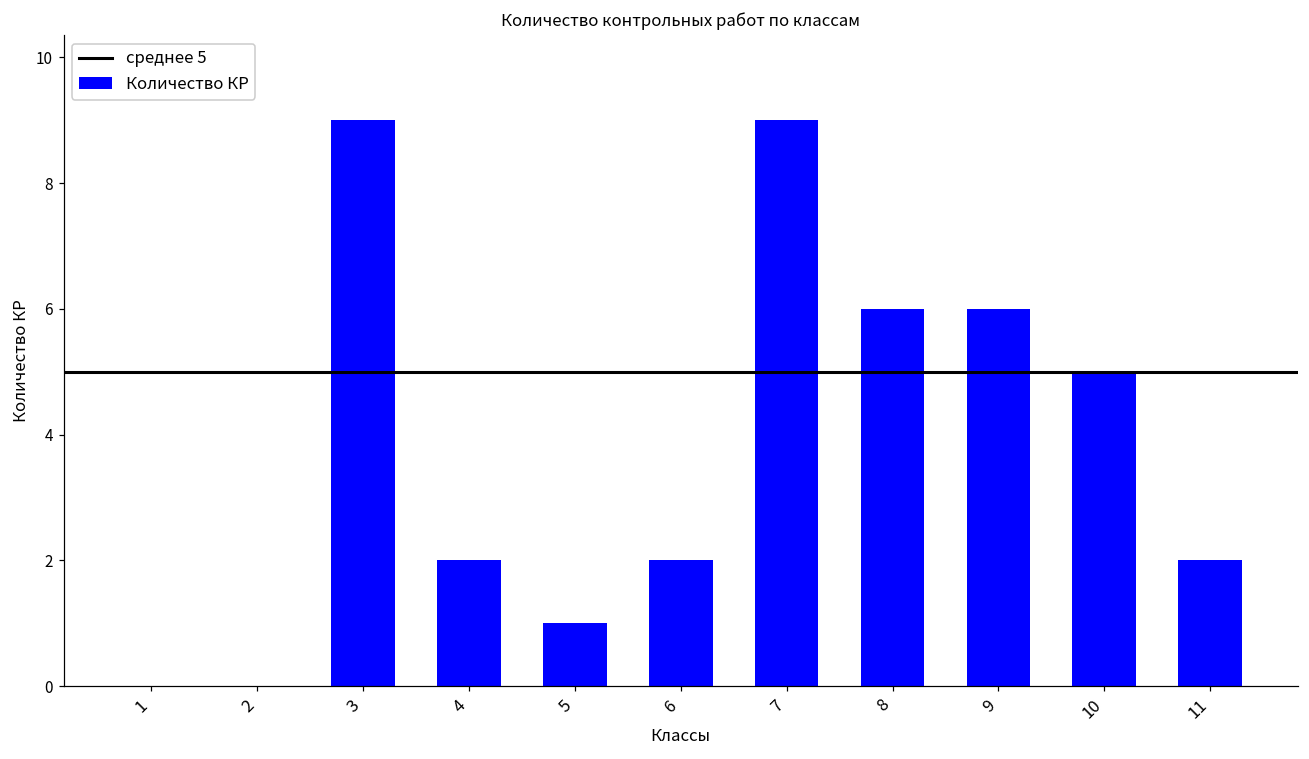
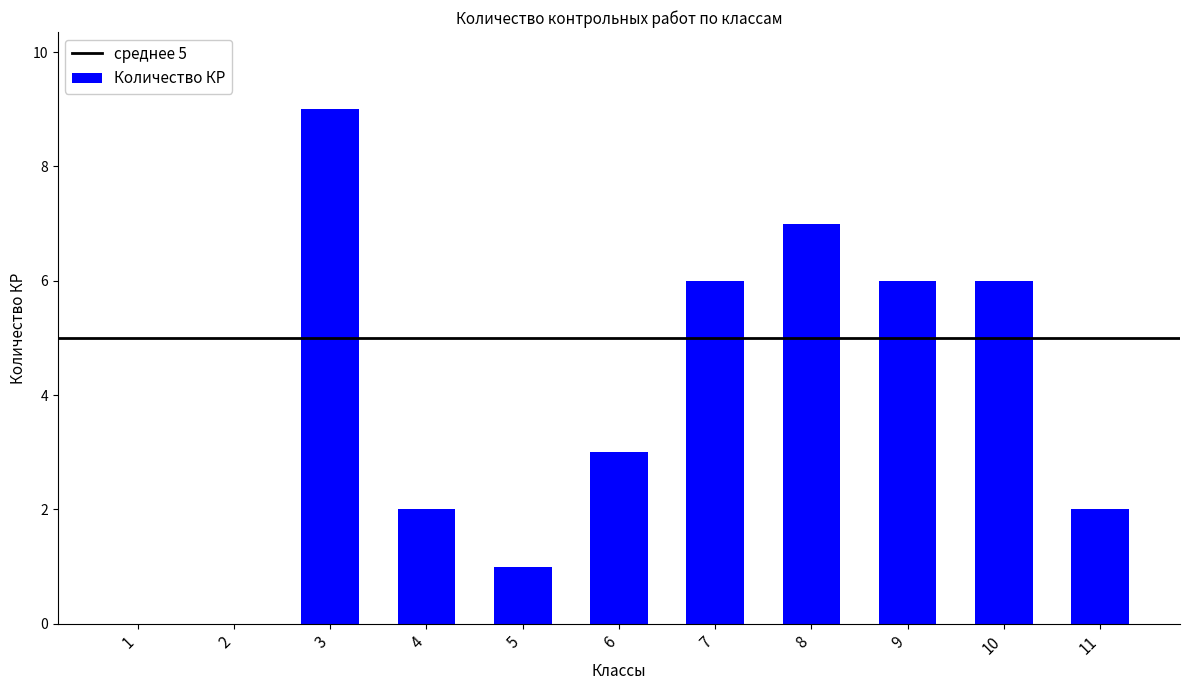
6: 2 -> 3
7: 9 -> 6
8: 6 -> 7
10: 5 -> 6
